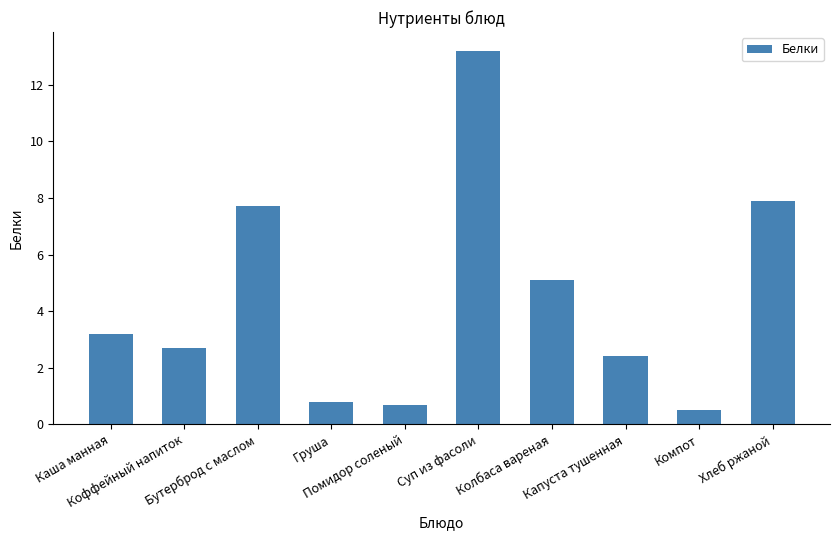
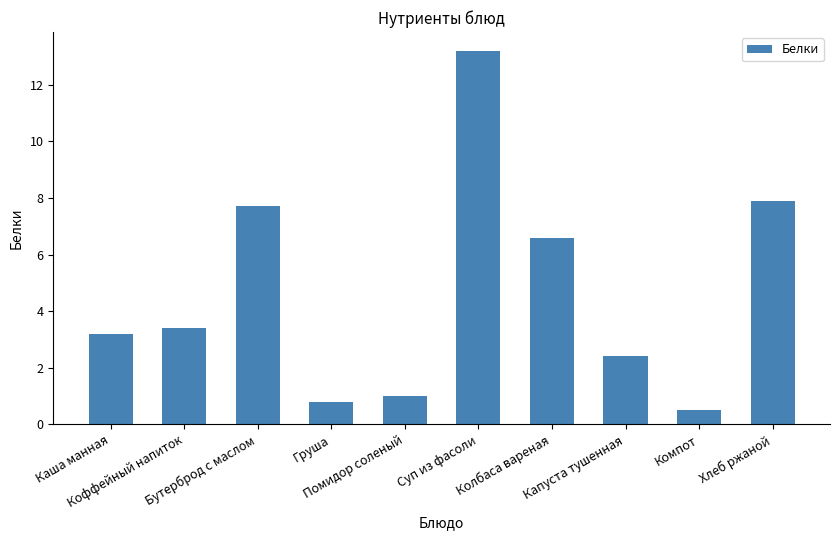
Коффейный напиток: 2.7 -> 3.4
Помидор соленый: 0.7 -> 1.0
Колбаса вареная: 5.1 -> 6.6
